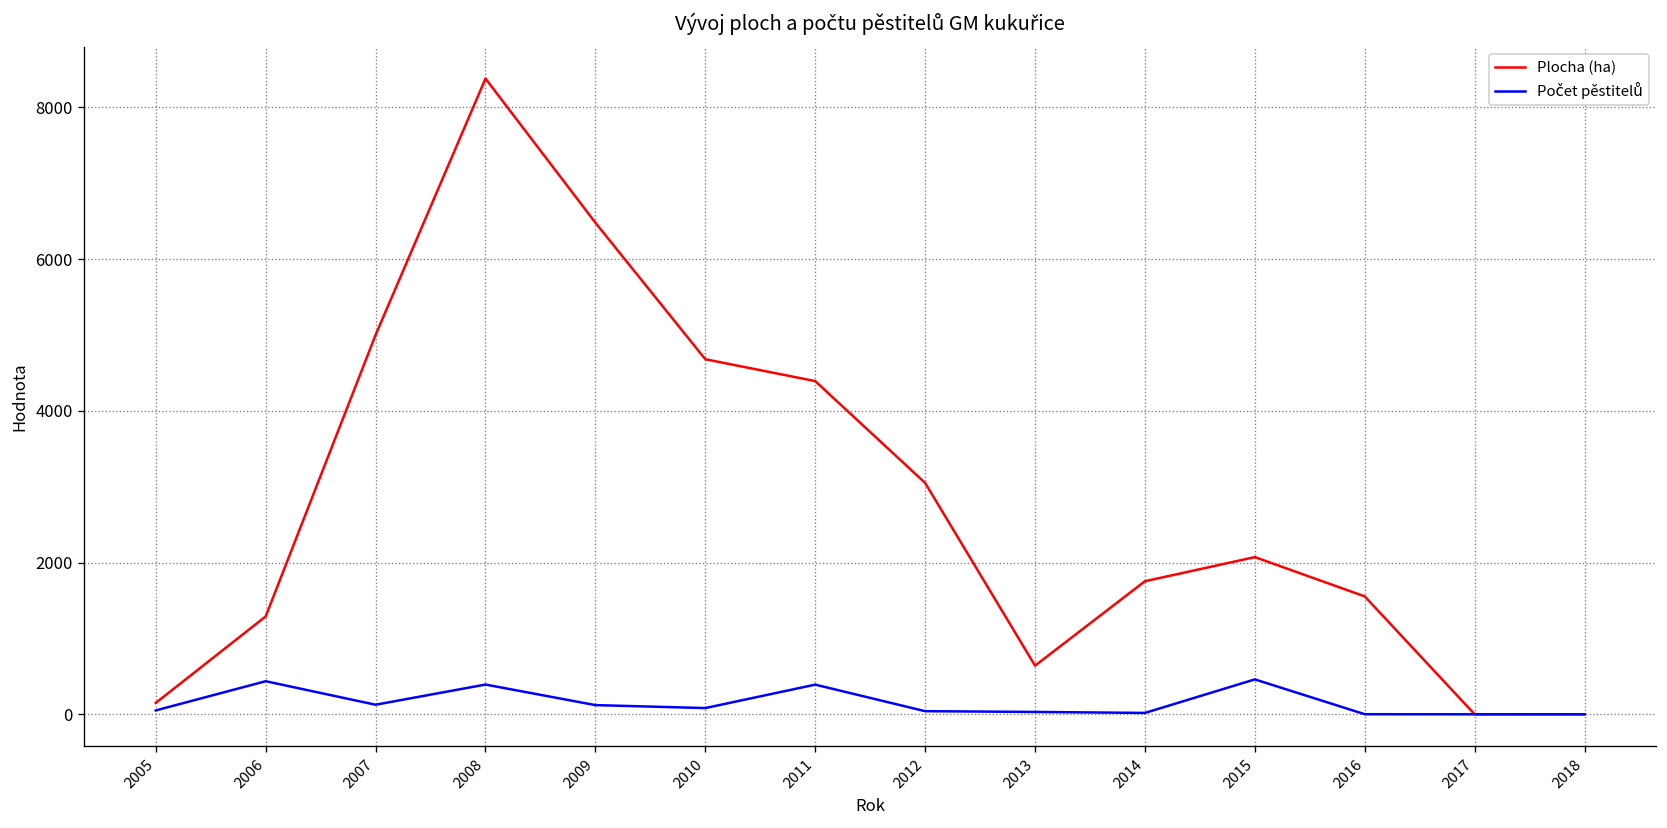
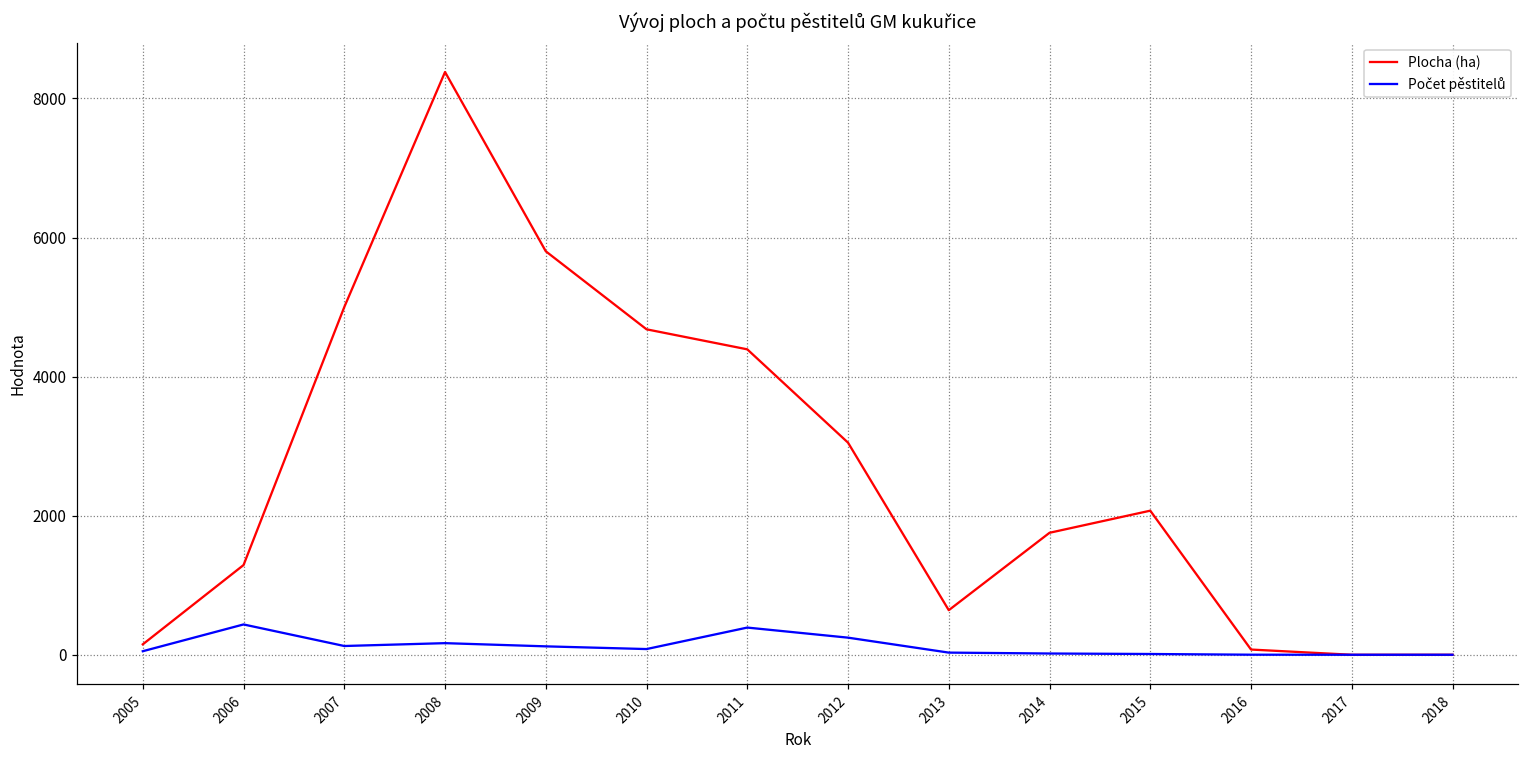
Počet pěstitelů, 2008: 400 -> 200
Plocha (ha), 2009: 6500 -> 5800
Počet pěstitelů, 2012: 0 -> 200
Počet pěstitelů, 2015: 500 -> 0
Plocha (ha), 2016: 1600 -> 100
